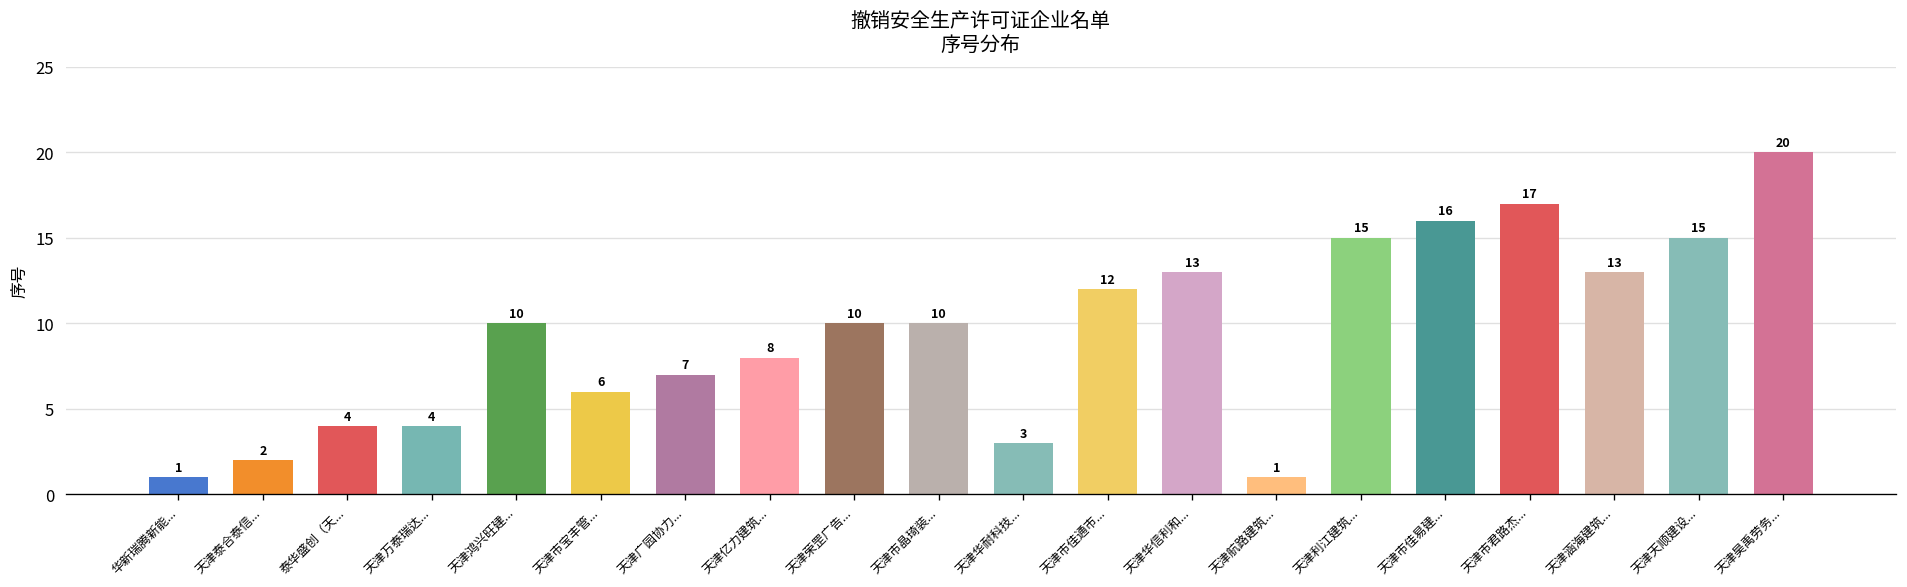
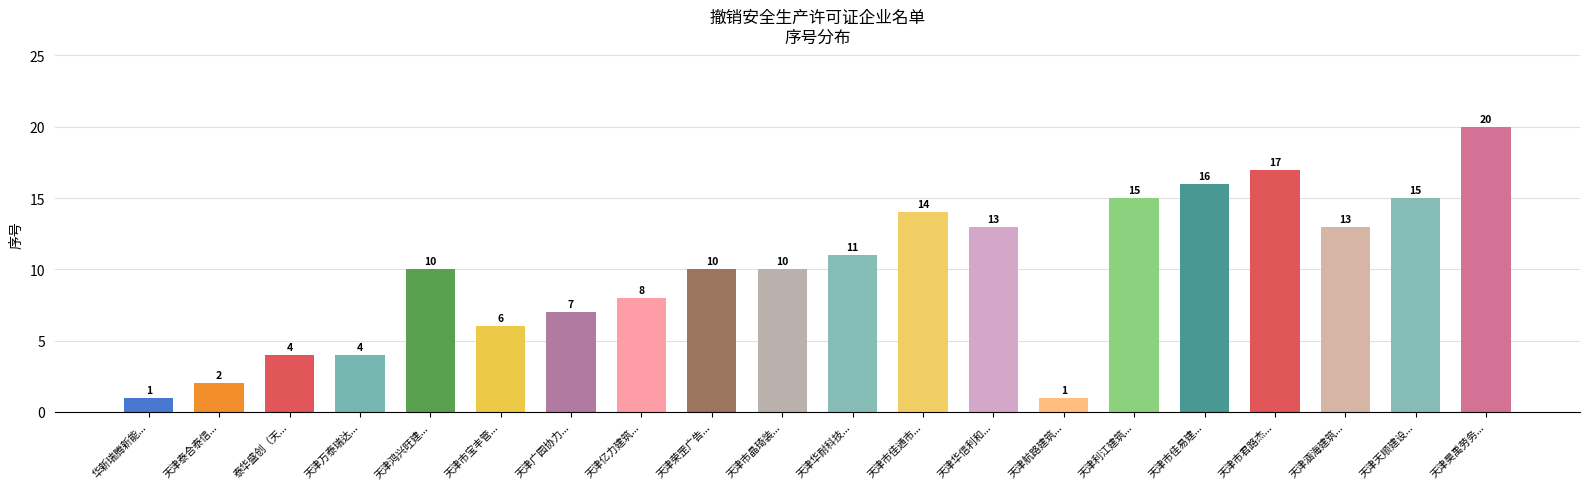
天津华耐科技...: 3 -> 11
天津市佳通市...: 12 -> 14
